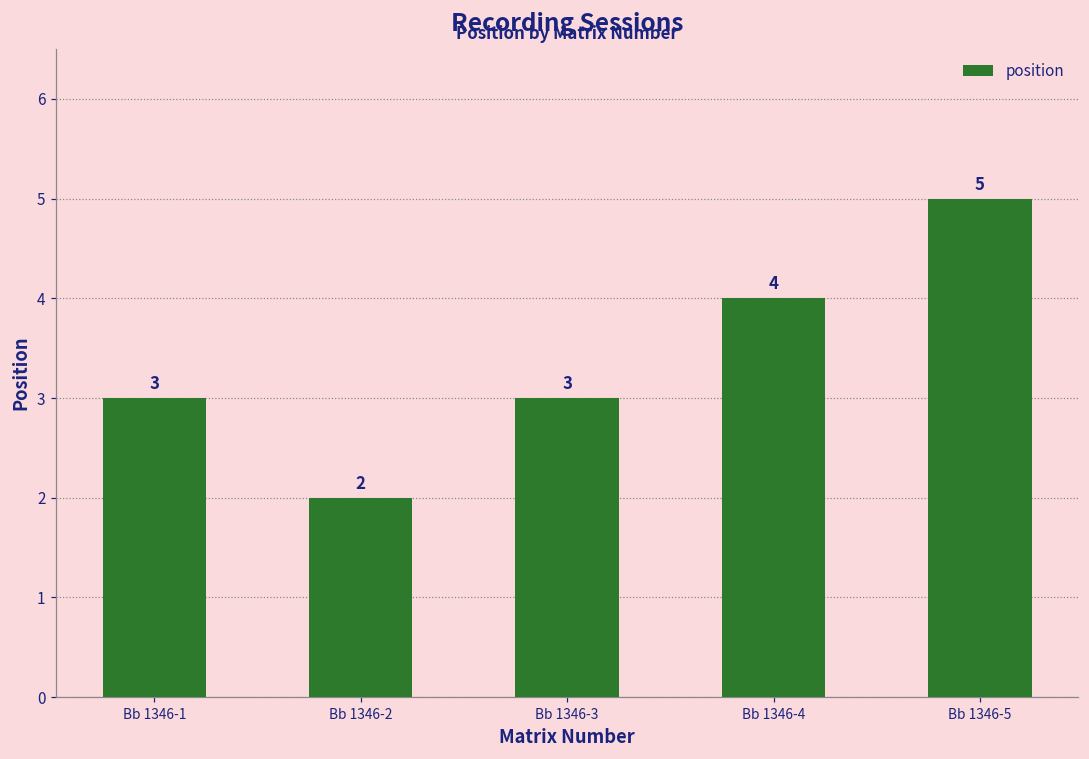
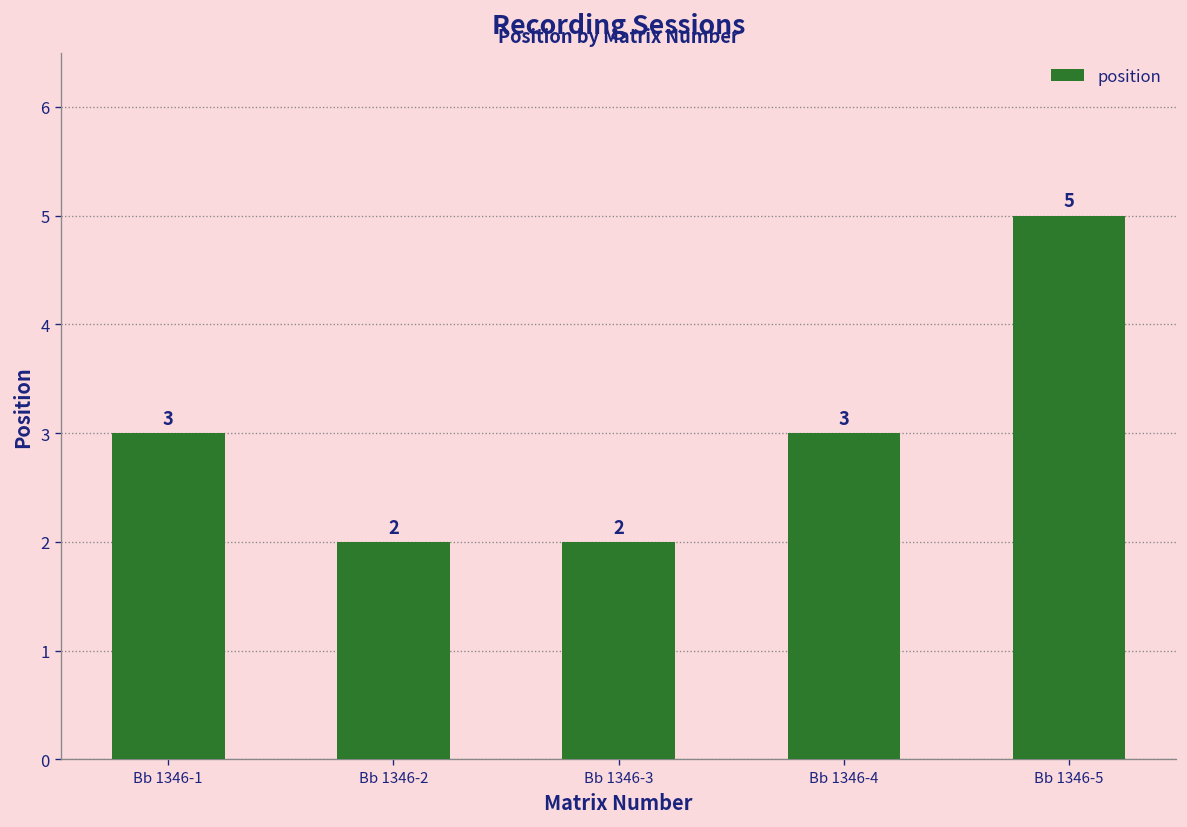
Bb 1346-3: 3 -> 2
Bb 1346-4: 4 -> 3
